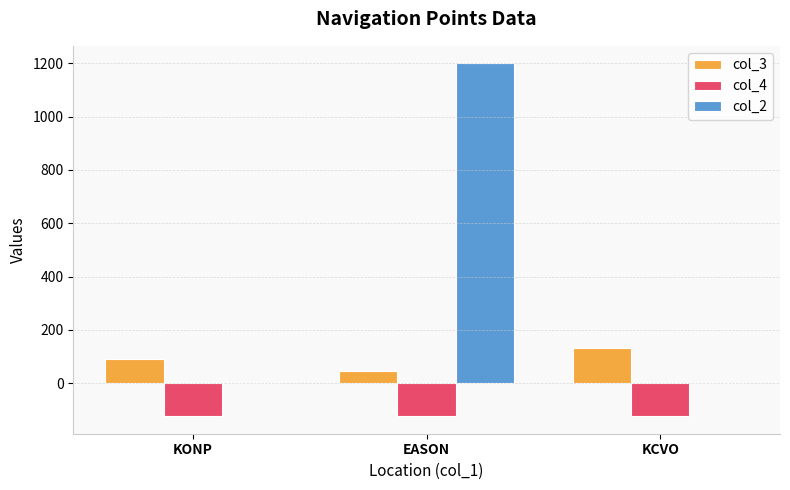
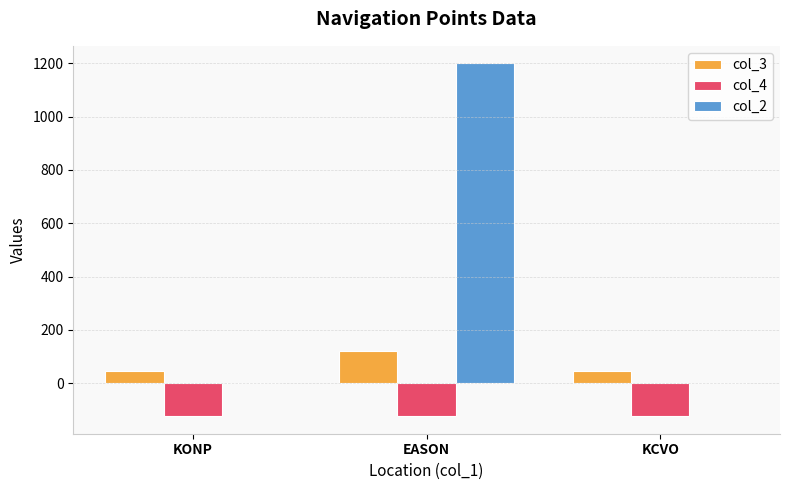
col_3, KONP: 90 -> 40
col_3, EASON: 40 -> 120
col_3, KCVO: 130 -> 40
